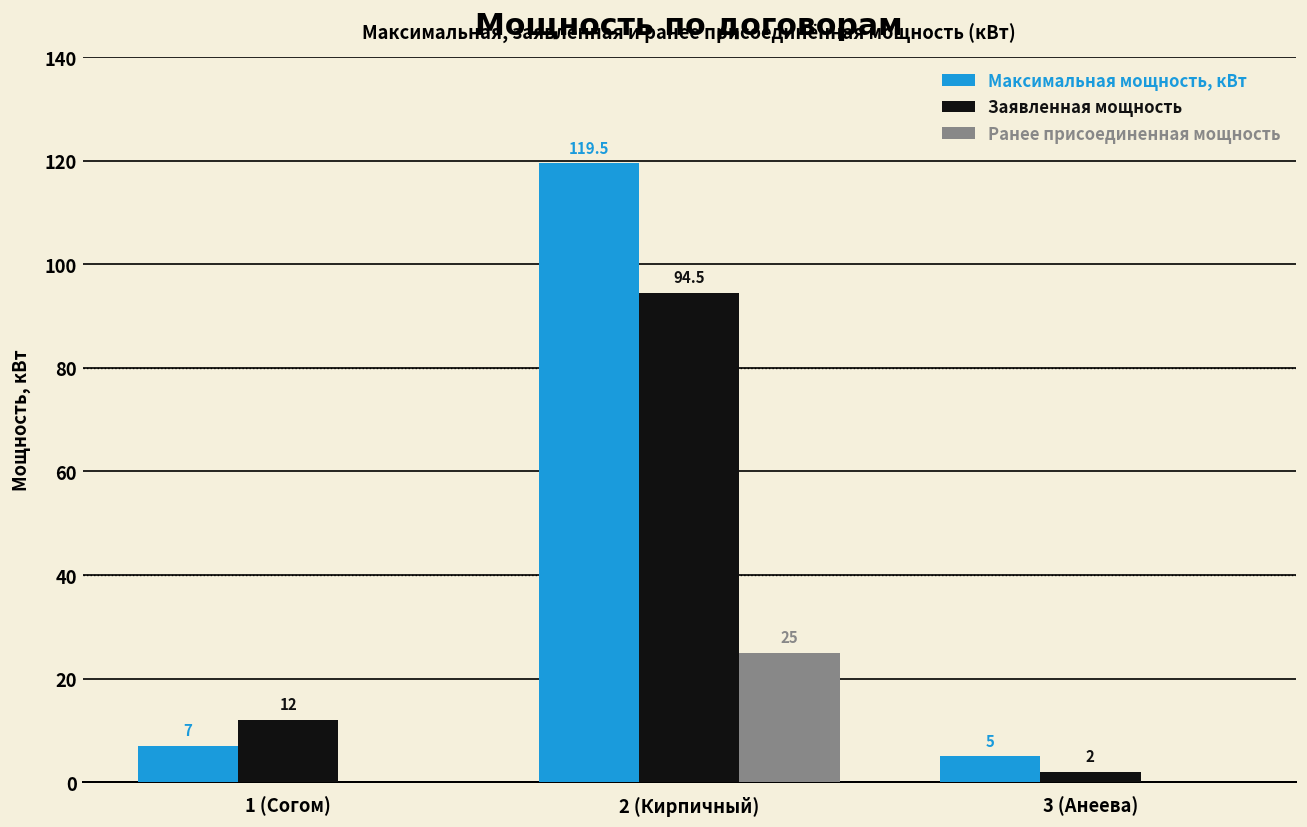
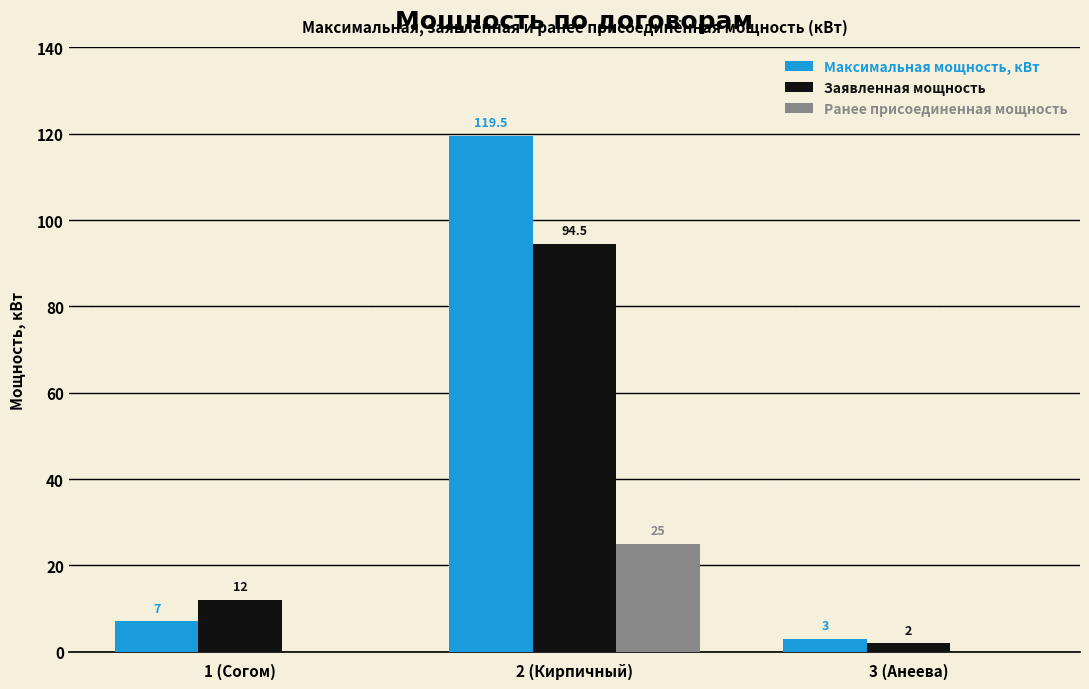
Максимальная мощность, кВт, 3 (Анеева): 5 -> 3
